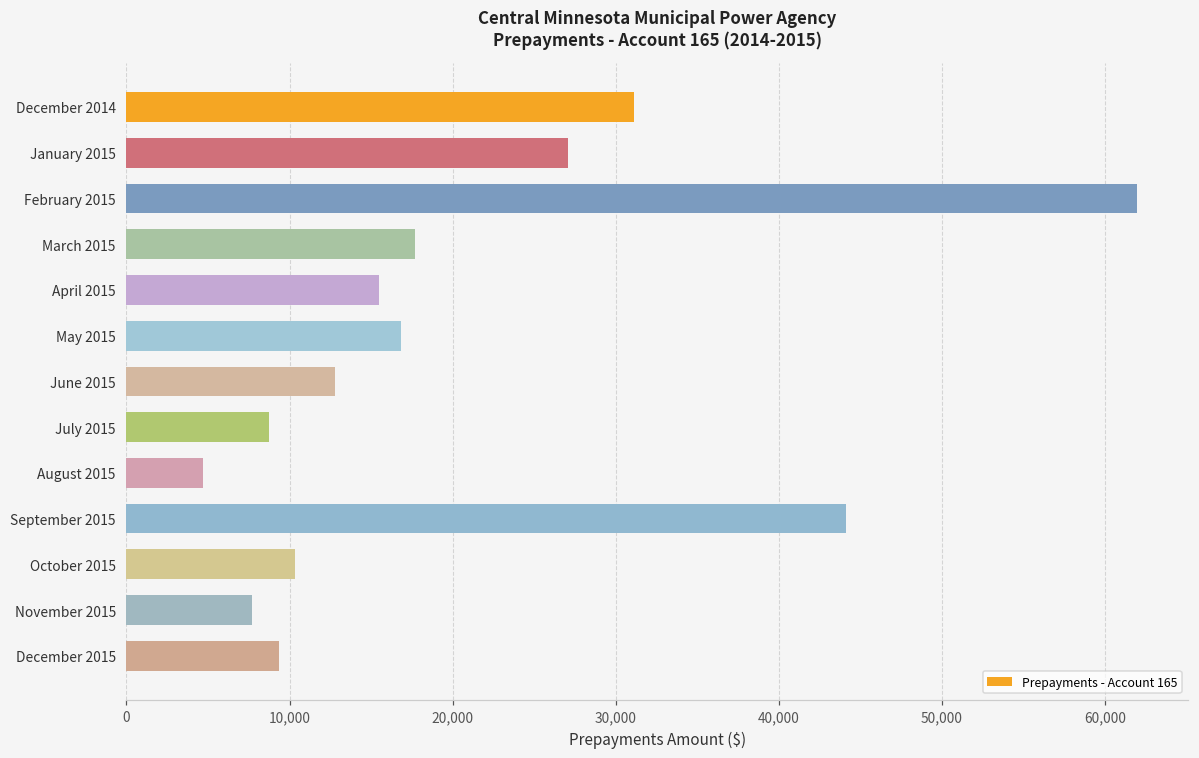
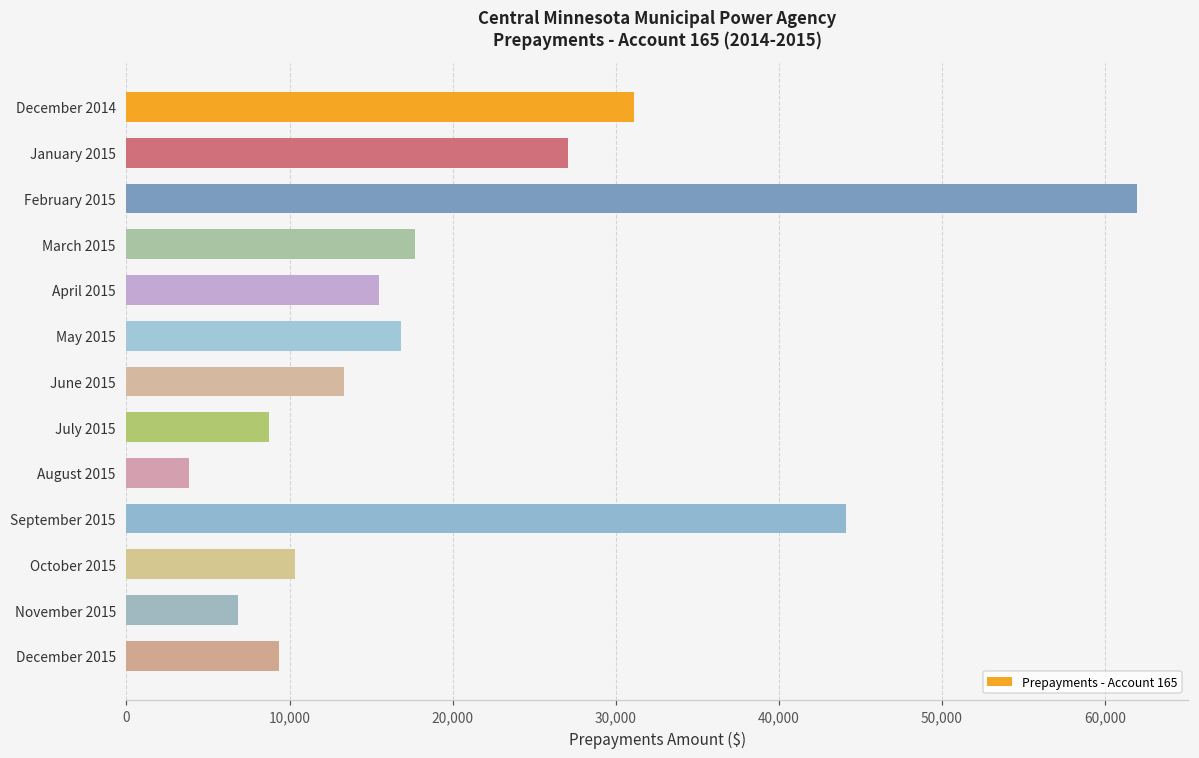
June 2015: 12,800 -> 13,400
August 2015: 4,700 -> 3,900
November 2015: 7,700 -> 6,800
